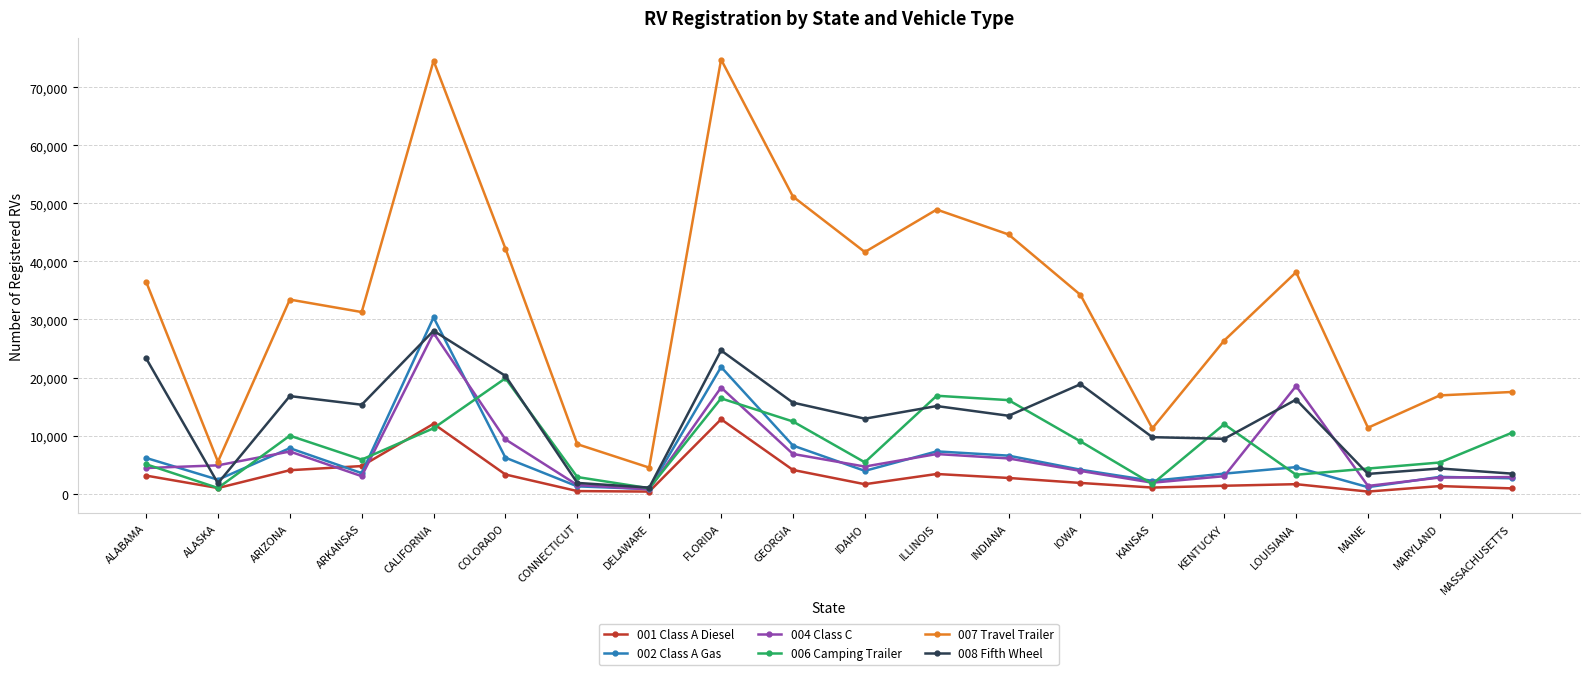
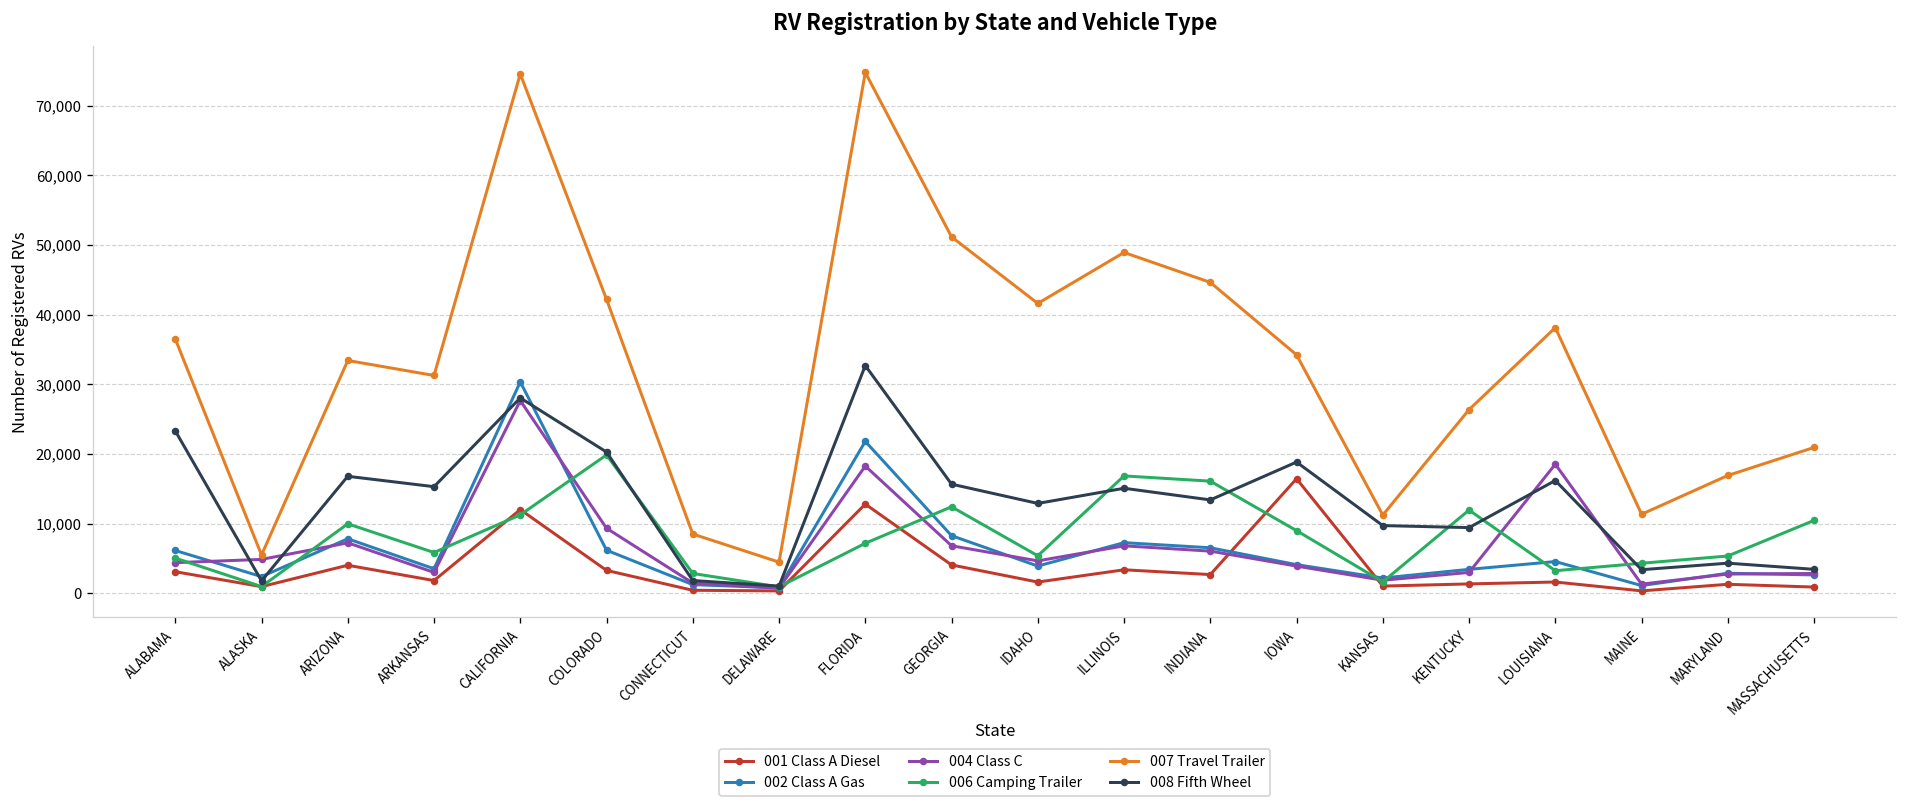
001 Class A Diesel, ARKANSAS: 5,000 -> 2,000
006 Camping Trailer, FLORIDA: 16,000 -> 7,000
008 Fifth Wheel, FLORIDA: 25,000 -> 33,000
001 Class A Diesel, IOWA: 2,000 -> 16,000
007 Travel Trailer, MASSACHUSETTS: 18,000 -> 21,000
